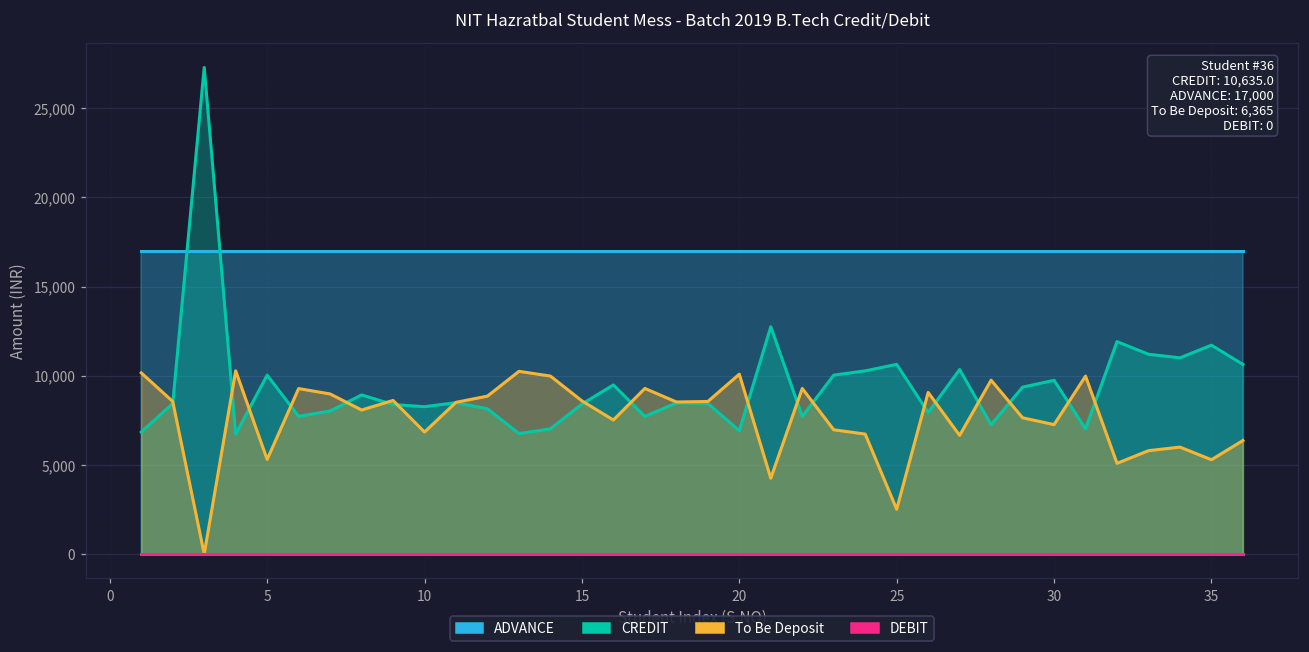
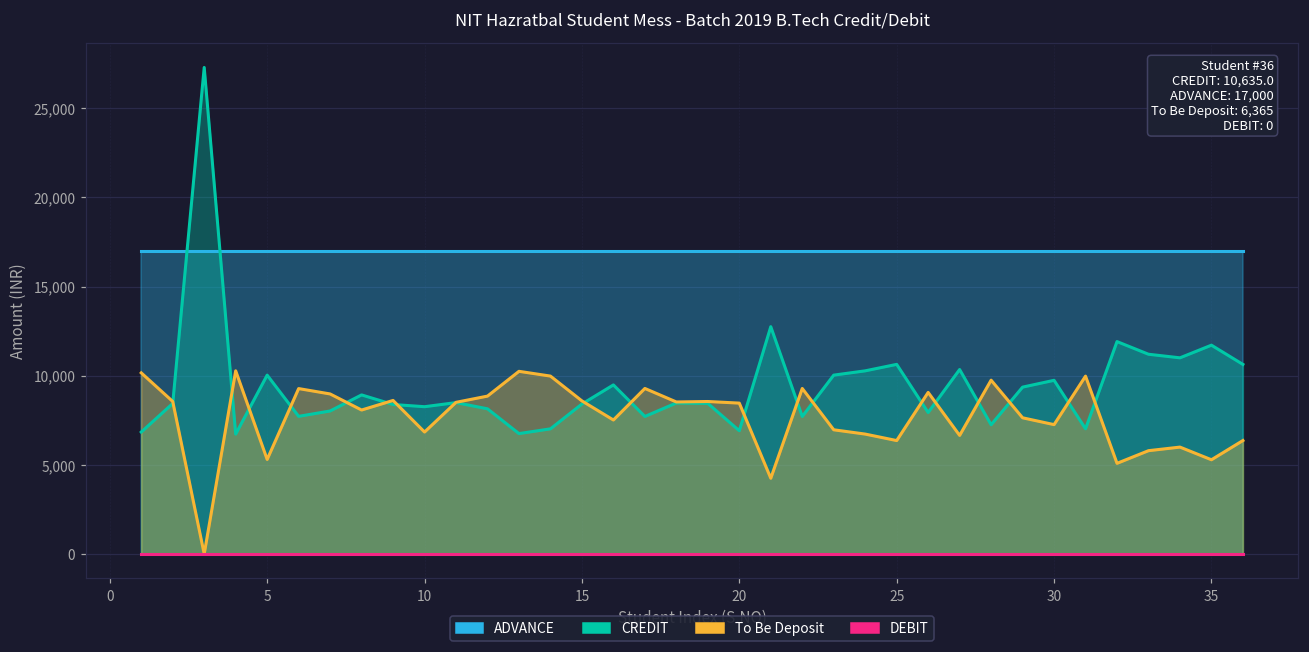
To Be Deposit, 20: 10,100 -> 8,500
To Be Deposit, 25: 2,500 -> 6,400
